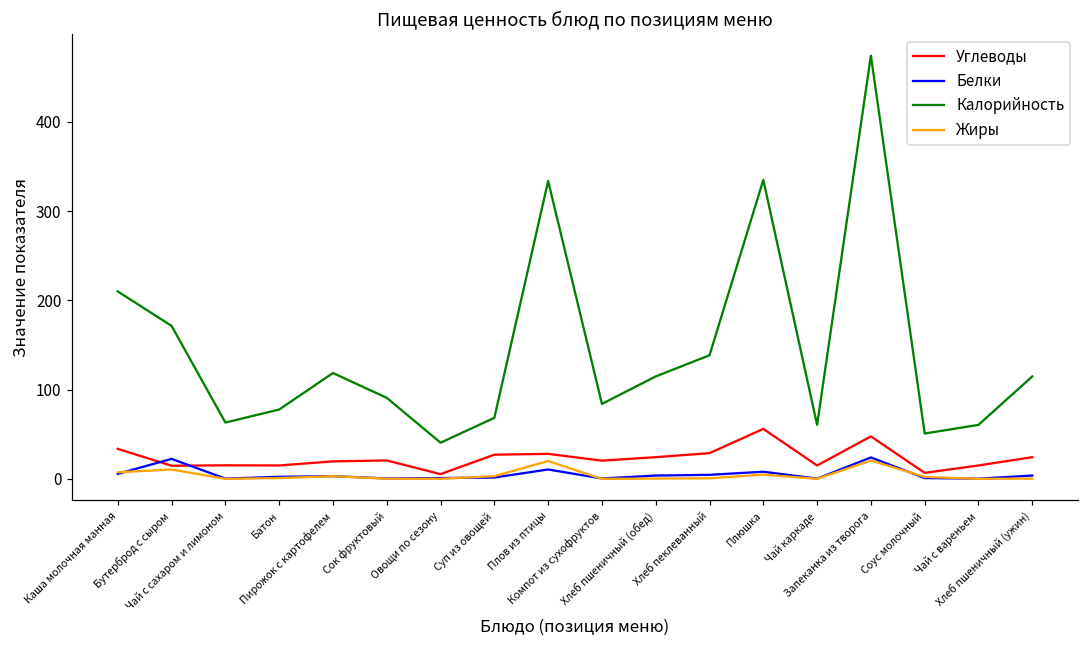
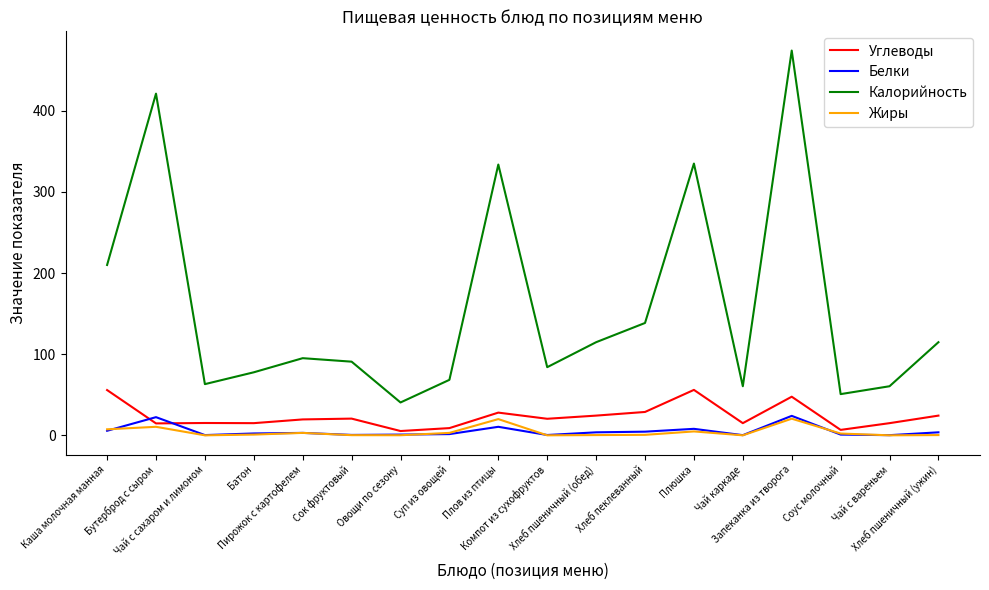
Углеводы, Каша молочная манная: 30 -> 60
Калорийность, Бутерброд с сыром: 170 -> 420
Калорийность, Пирожок с картофелем: 120 -> 100
Углеводы, Суп из овощей: 30 -> 10
